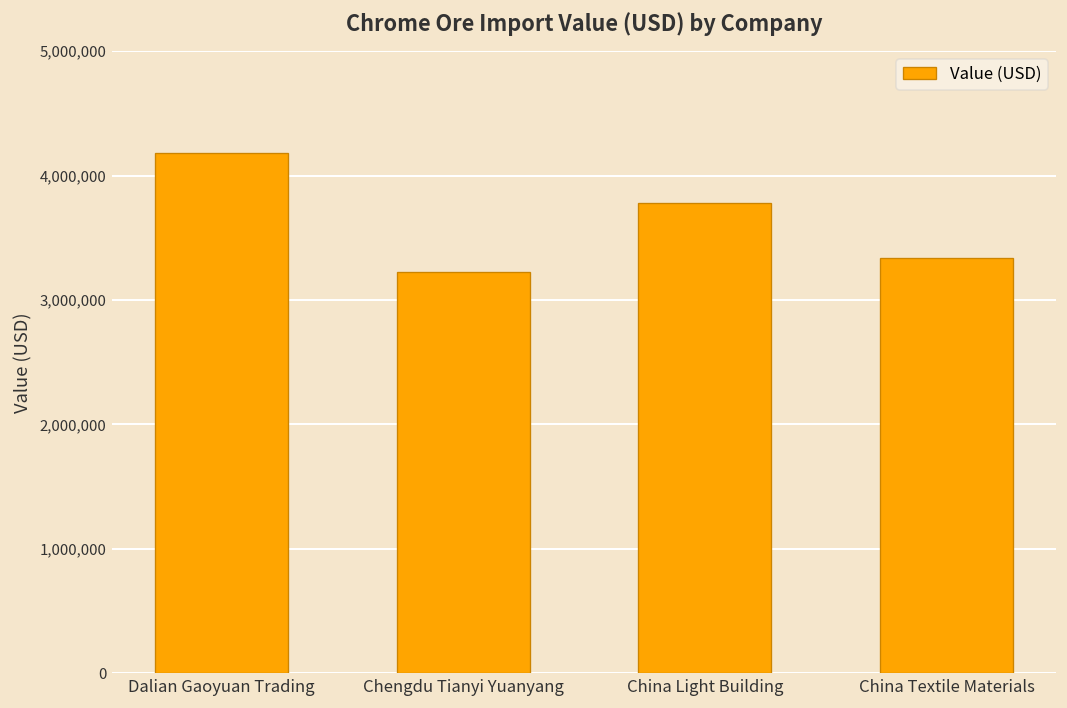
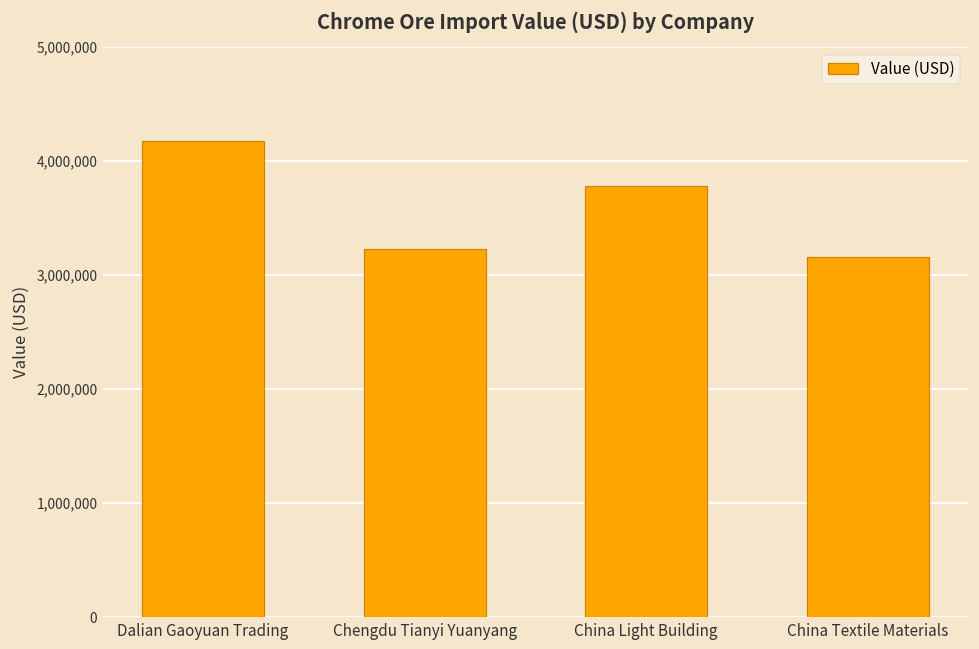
China Textile Materials: 3,340,000 -> 3,160,000
